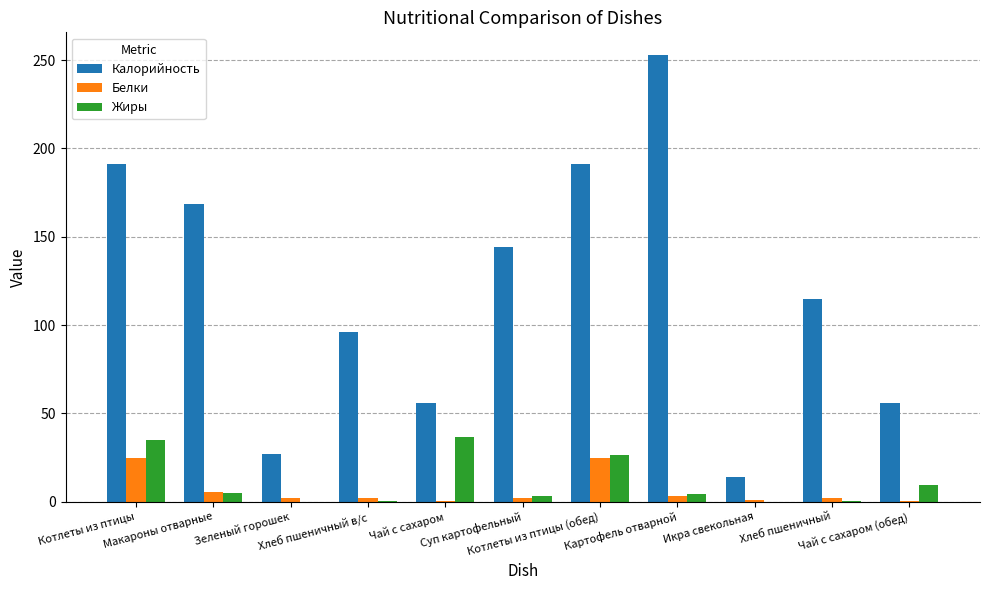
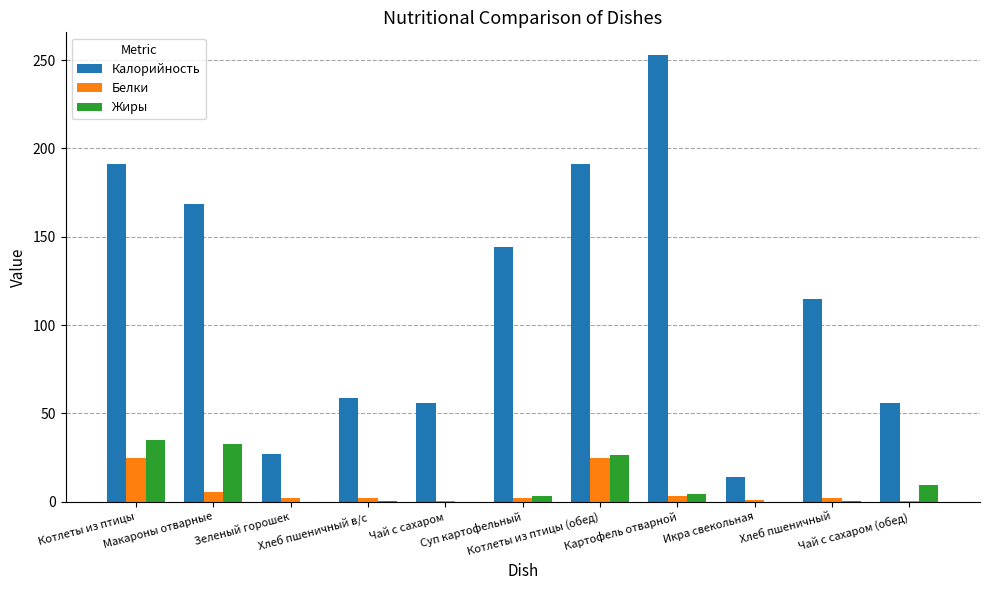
Жиры, Макароны отварные: 5 -> 33
Калорийность, Хлеб пшеничный в/с: 96 -> 59
Жиры, Чай с сахаром: 36 -> 0
